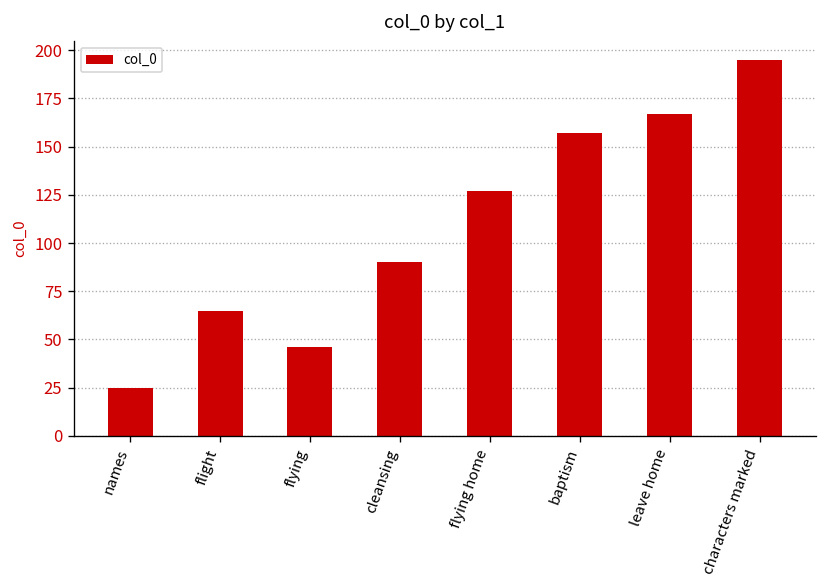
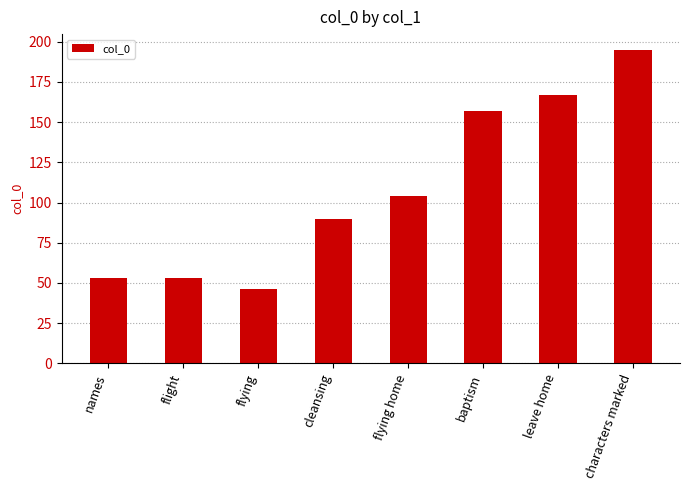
names: 25 -> 53
flight: 65 -> 53
flying home: 127 -> 104
